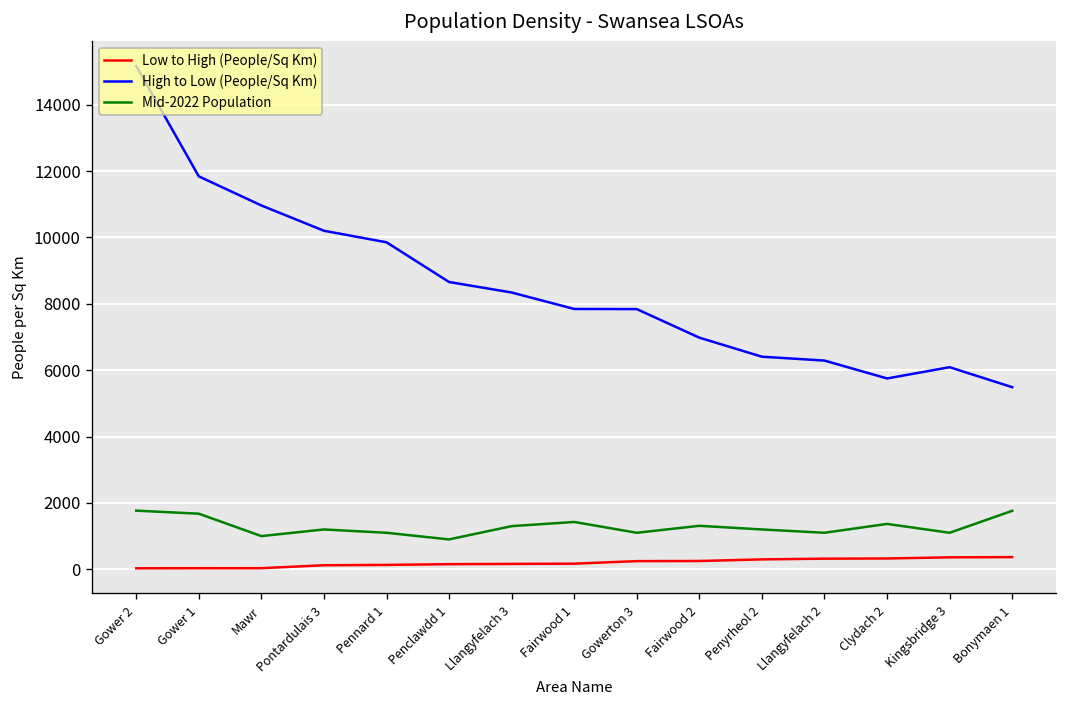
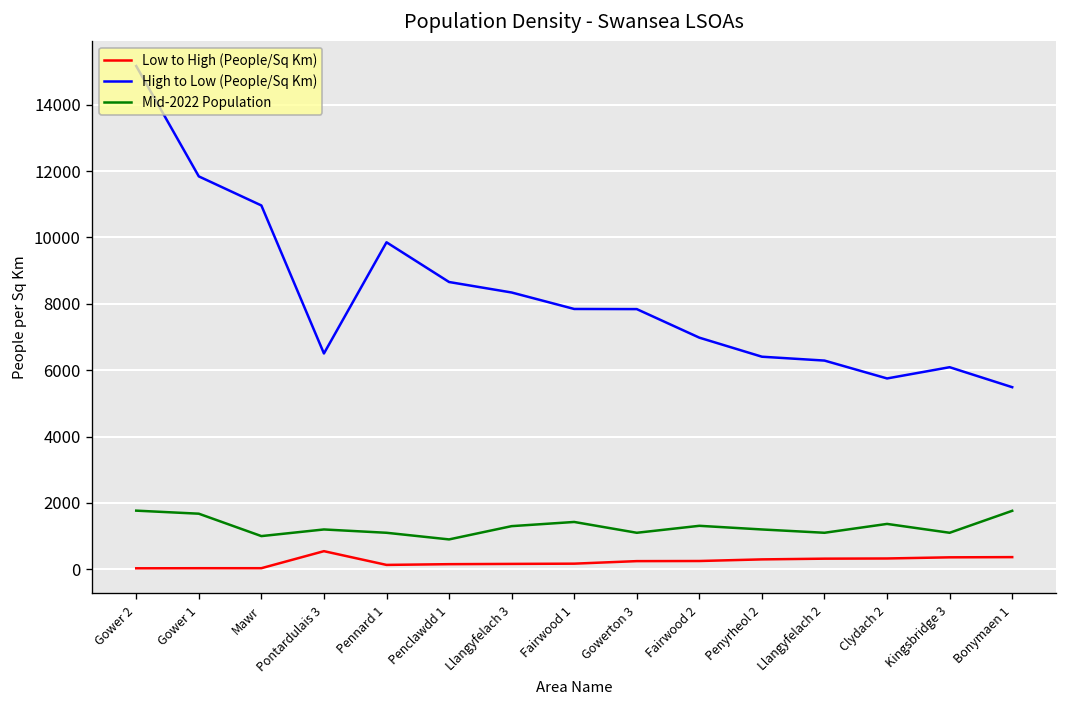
Low to High (People/Sq Km), Pontardulais 3: 100 -> 500
High to Low (People/Sq Km), Pontardulais 3: 10200 -> 6500
